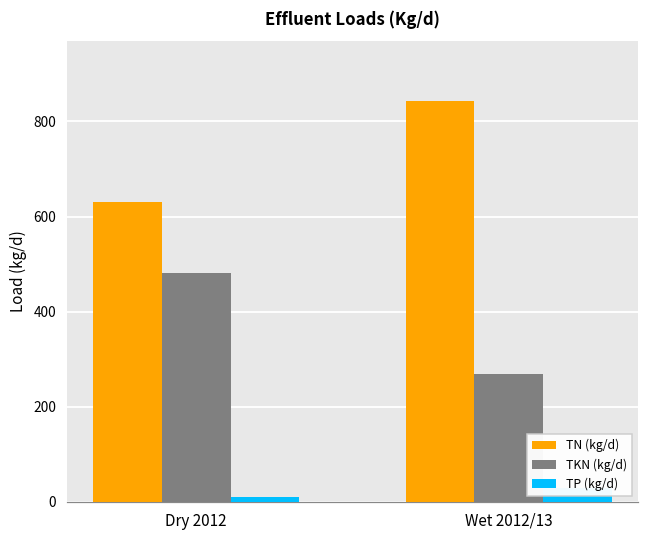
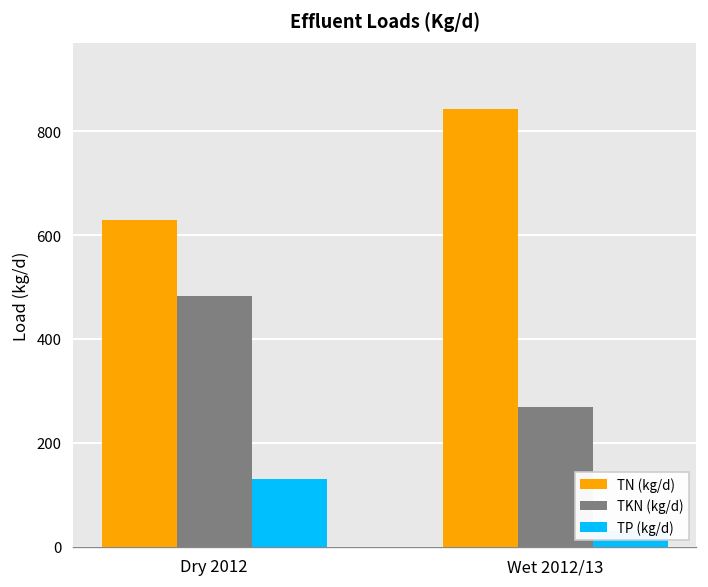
TP (kg/d), Dry 2012: 10 -> 130
